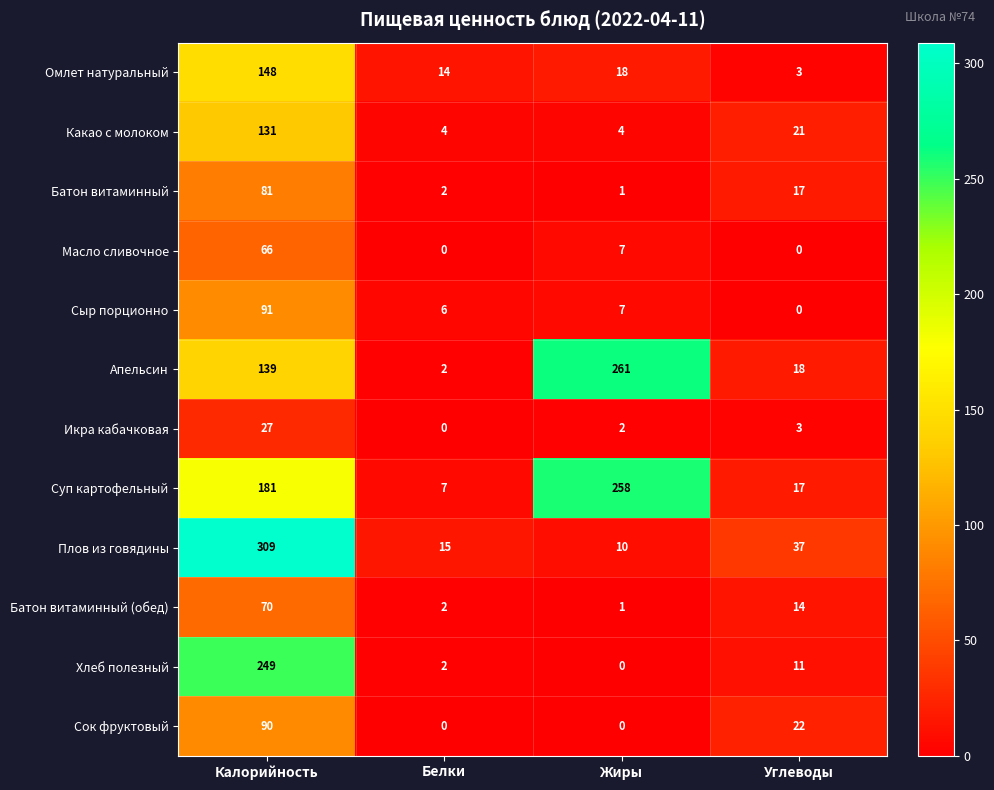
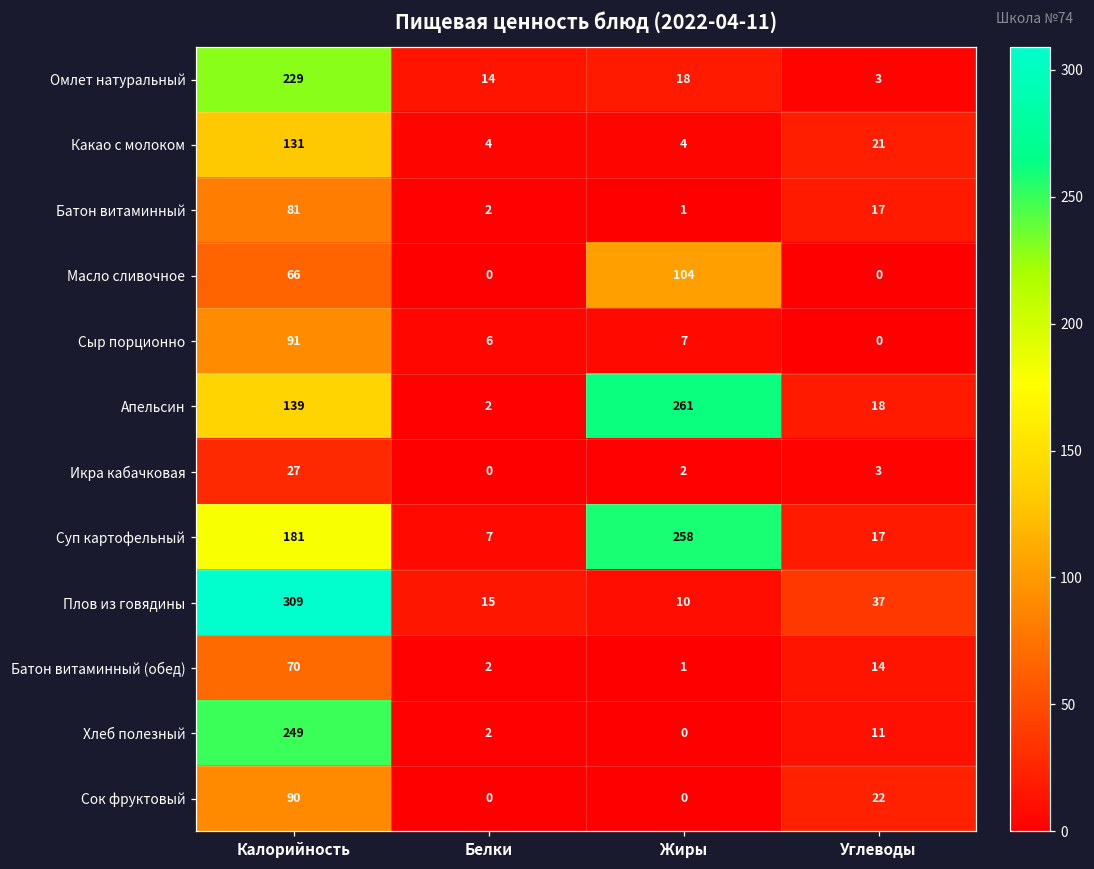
Омлет натуральный, Калорийность: 148 -> 229
Масло сливочное, Жиры: 7 -> 104
